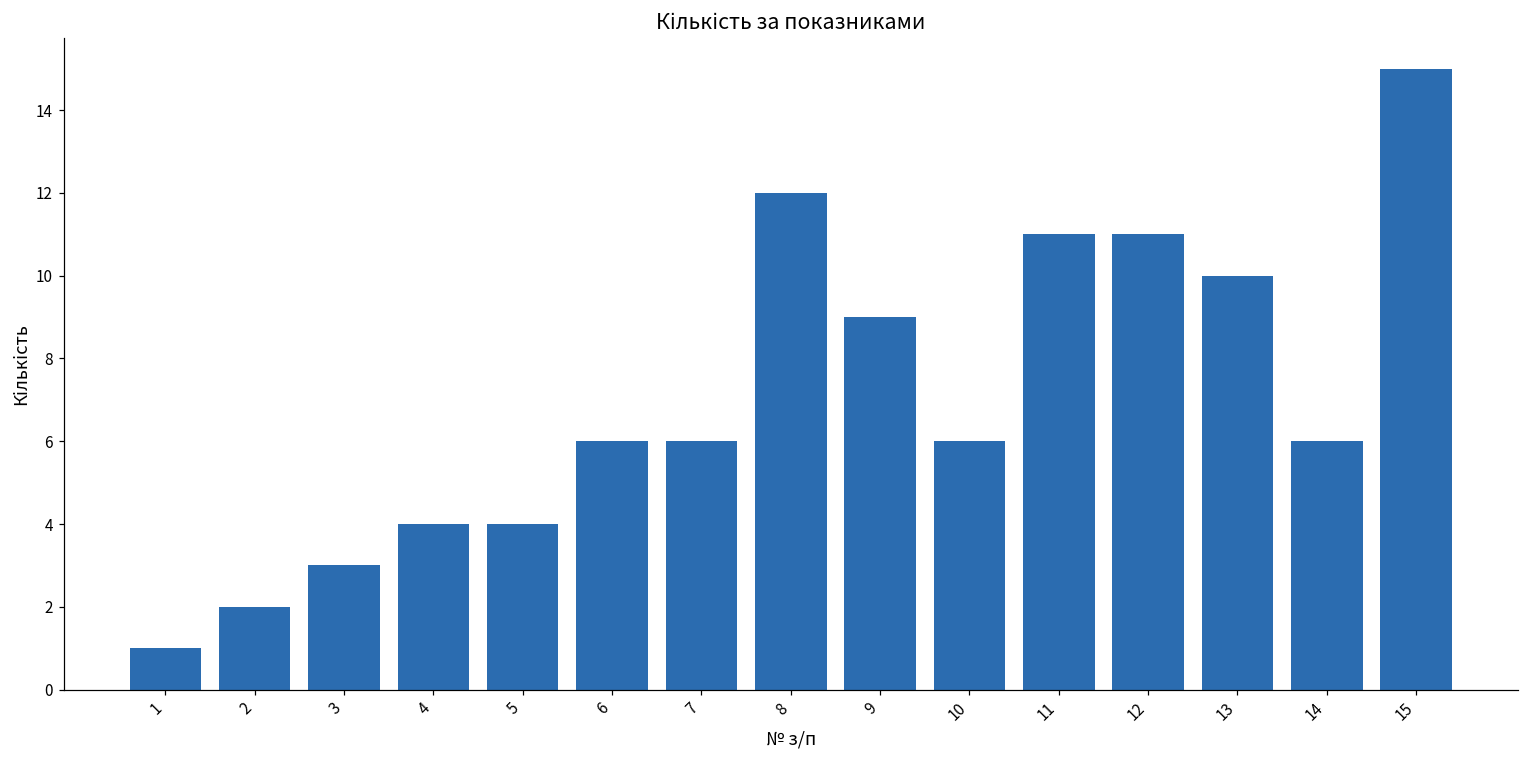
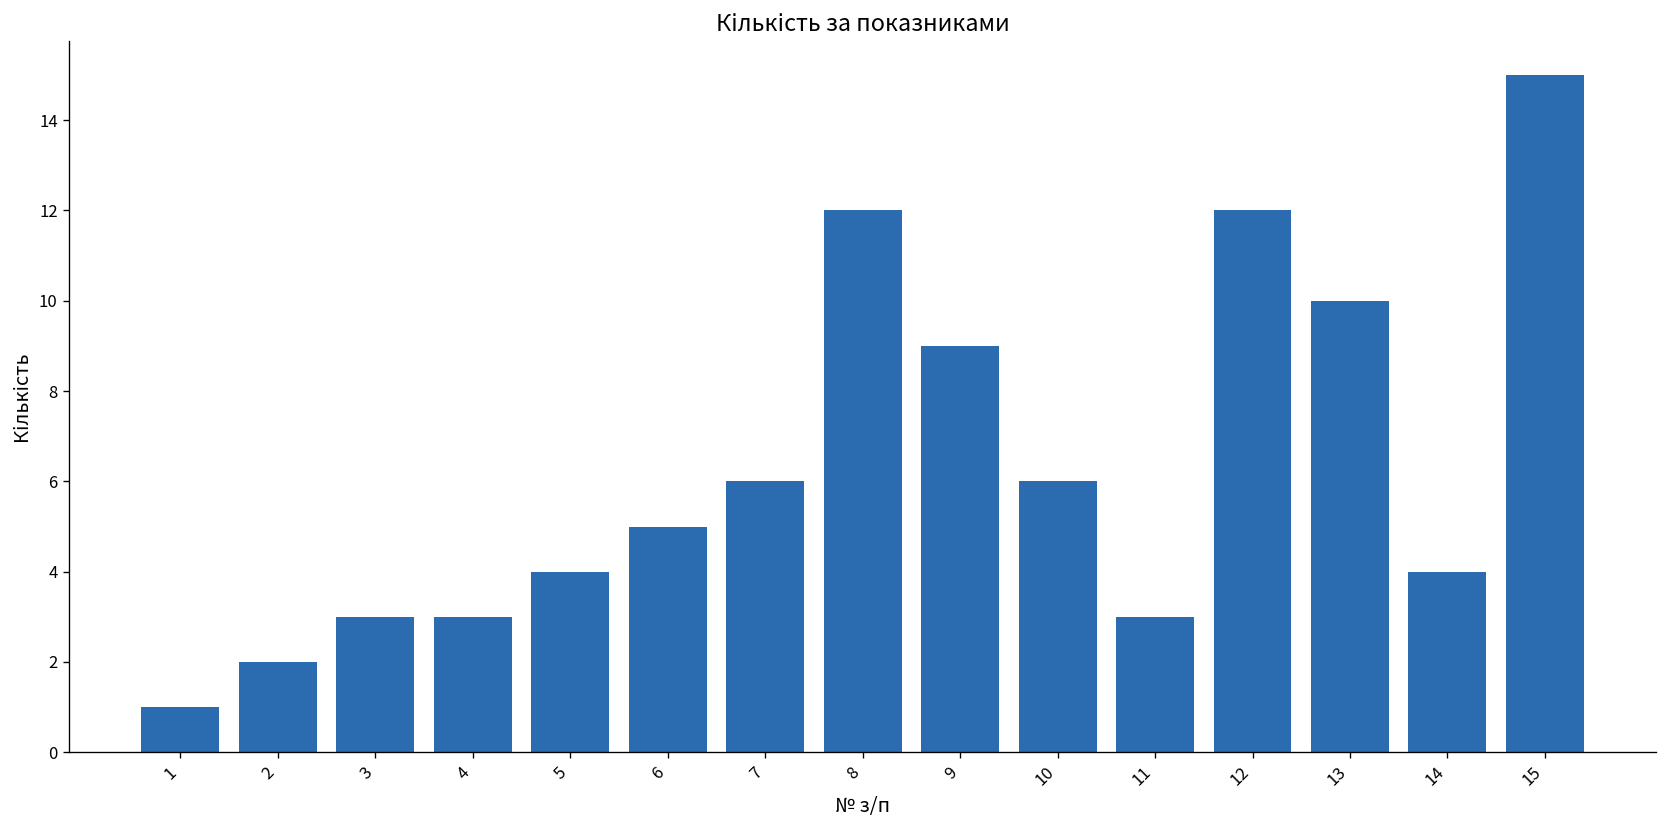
4: 4 -> 3
6: 6 -> 5
11: 11 -> 3
12: 11 -> 12
14: 6 -> 4
